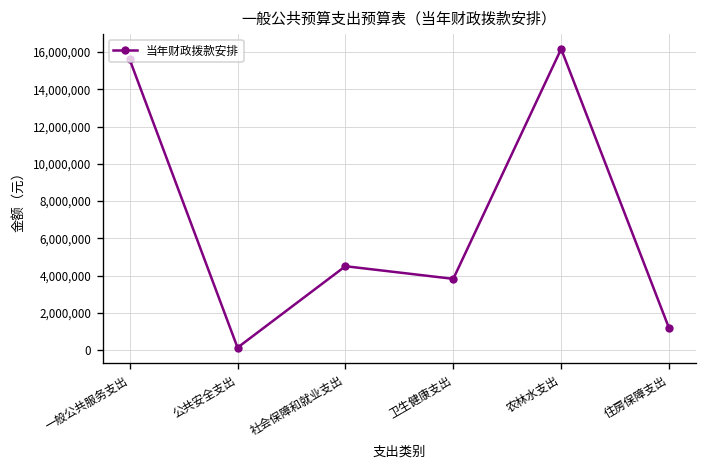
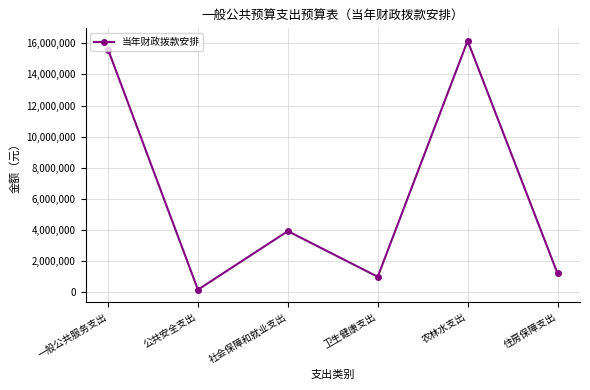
社会保障和就业支出: 4,500,000 -> 3,900,000
卫生健康支出: 3,800,000 -> 1,000,000
